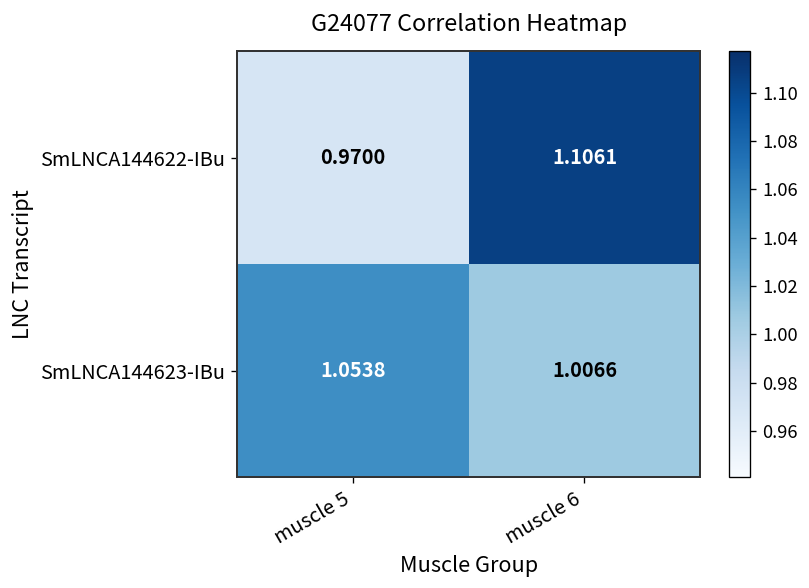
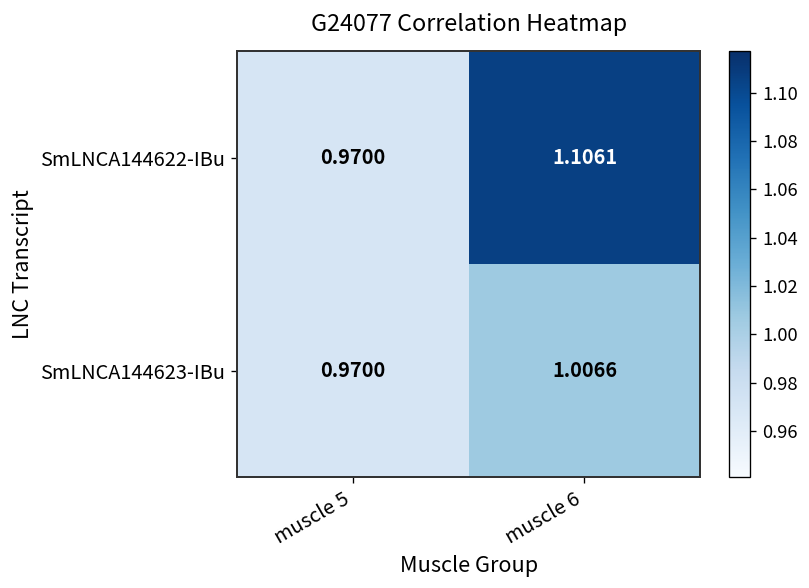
SmLNCA144623-IBu, muscle 5: 1.0538 -> 0.9700
